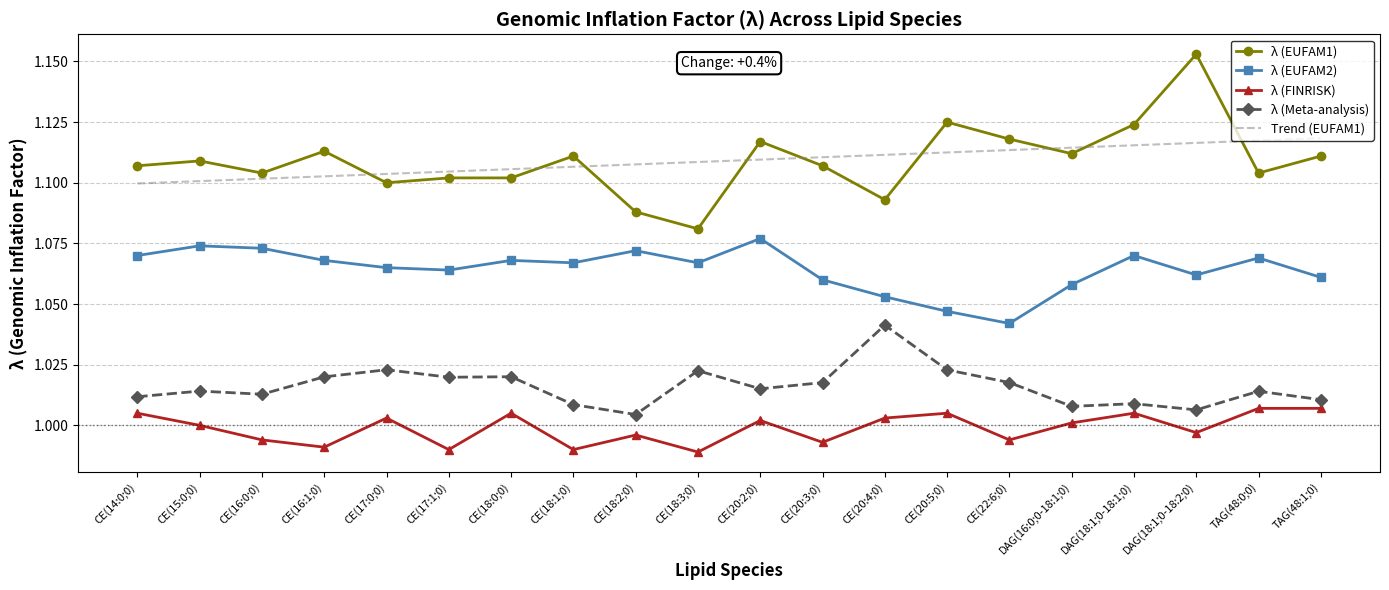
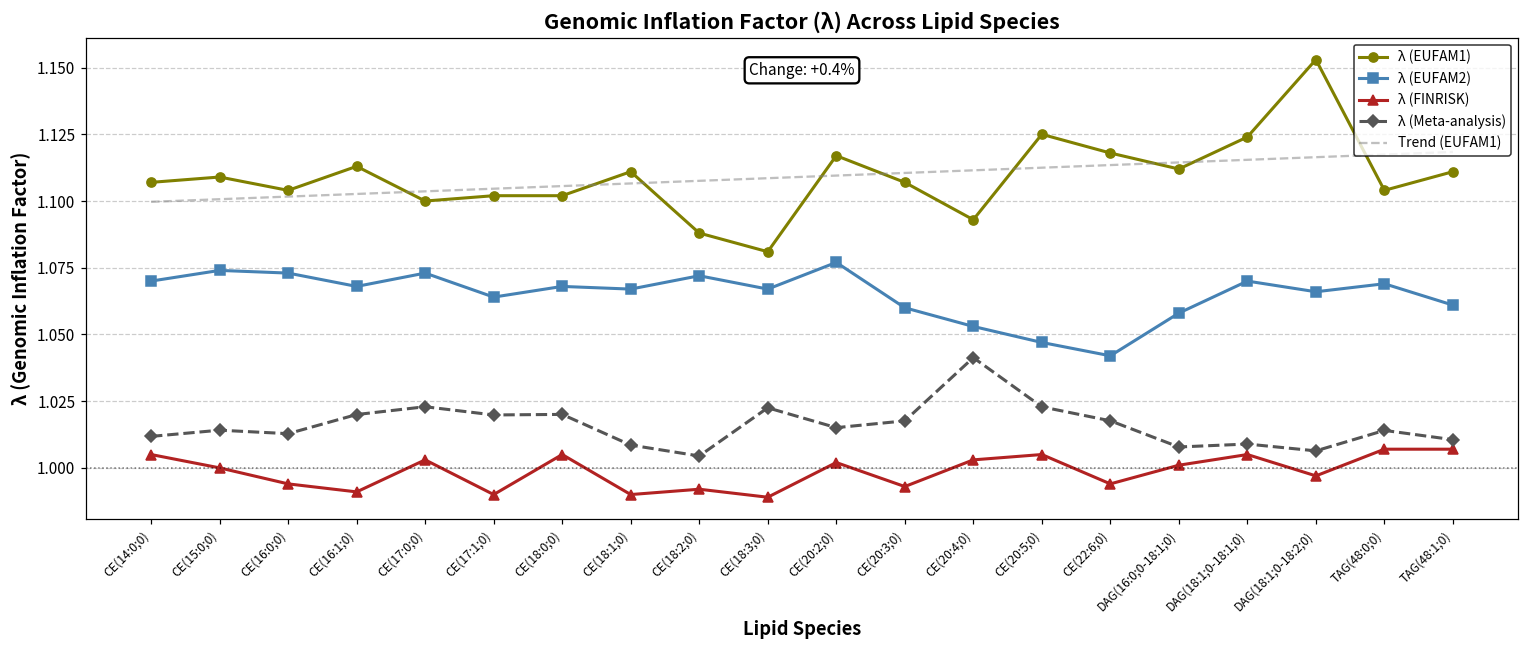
λ (EUFAM2), CE(17:0;0): 1.065 -> 1.073
λ (FINRISK), CE(18:2;0): 0.996 -> 0.992
λ (EUFAM2), DAG(18:1;0-18:2;0): 1.062 -> 1.066
